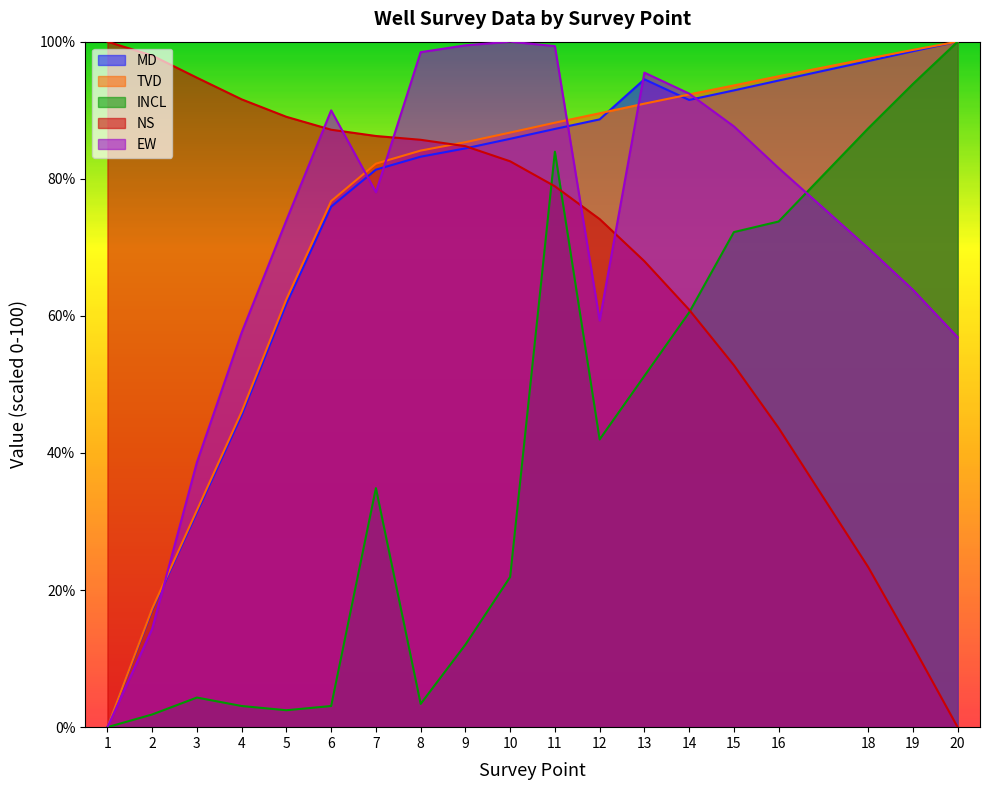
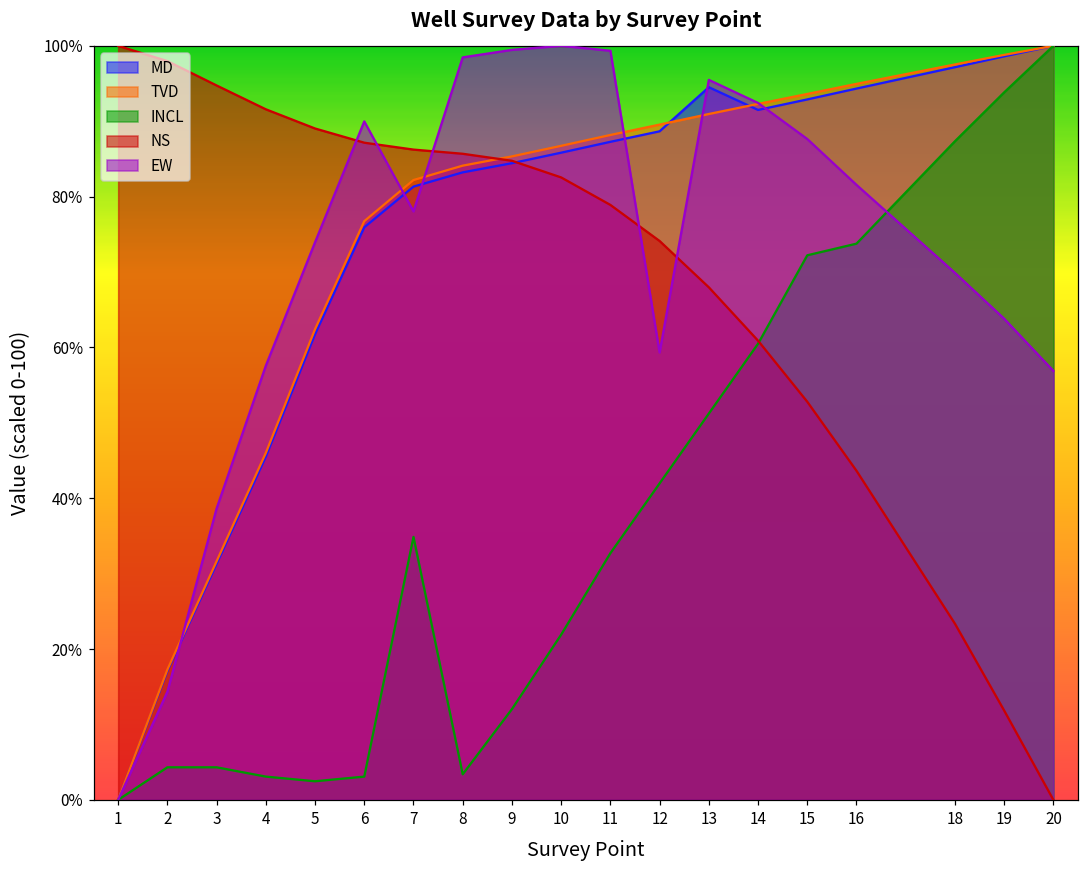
INCL, 2: 2% -> 4%
INCL, 11: 84% -> 33%
